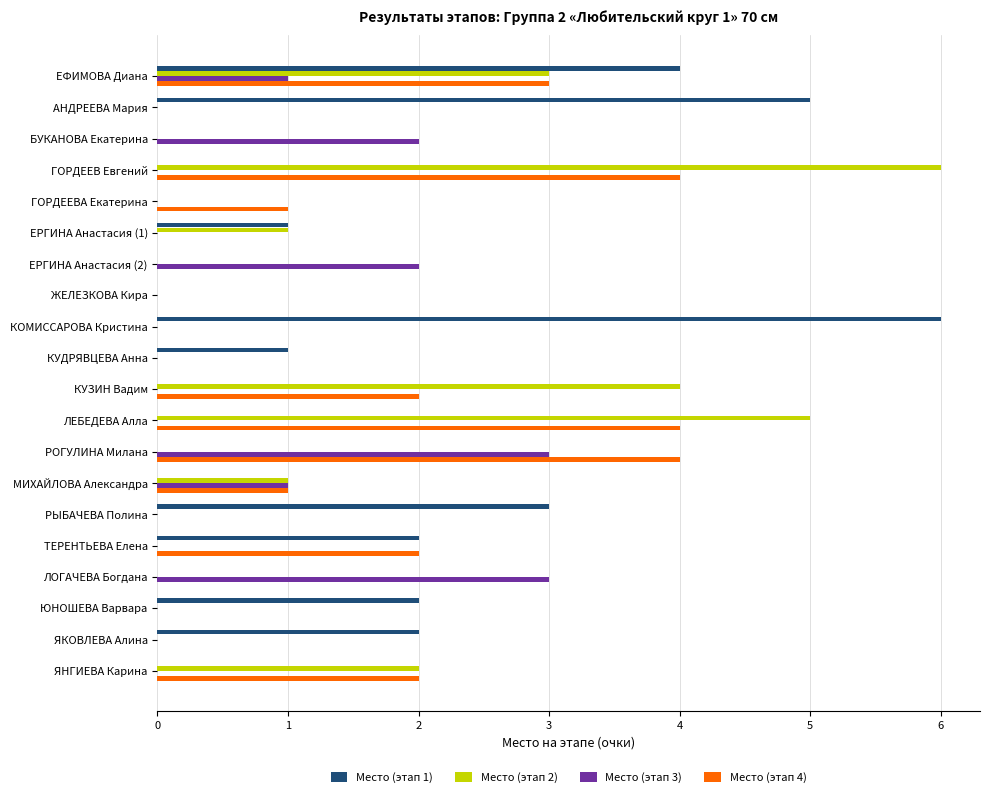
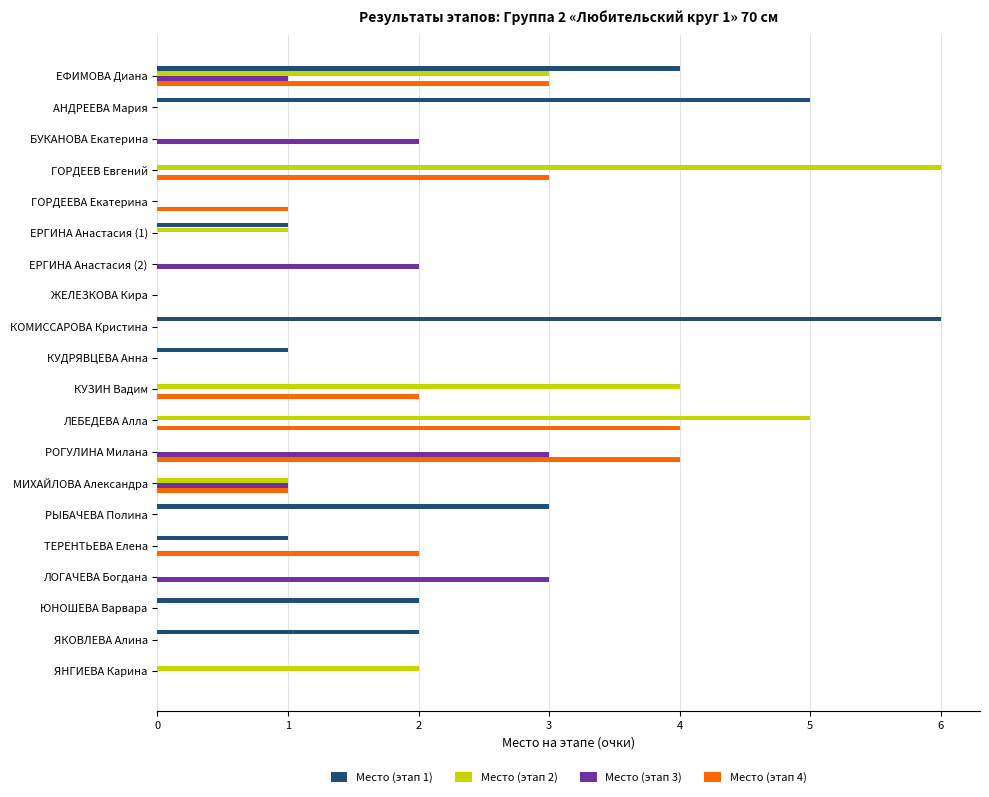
Место (этап 4), ГОРДЕЕВ Евгений: 4 -> 3
Место (этап 1), ТЕРЕНТЬЕВА Елена: 2 -> 1
Место (этап 4), ЯНГИЕВА Карина: 2 -> 0
